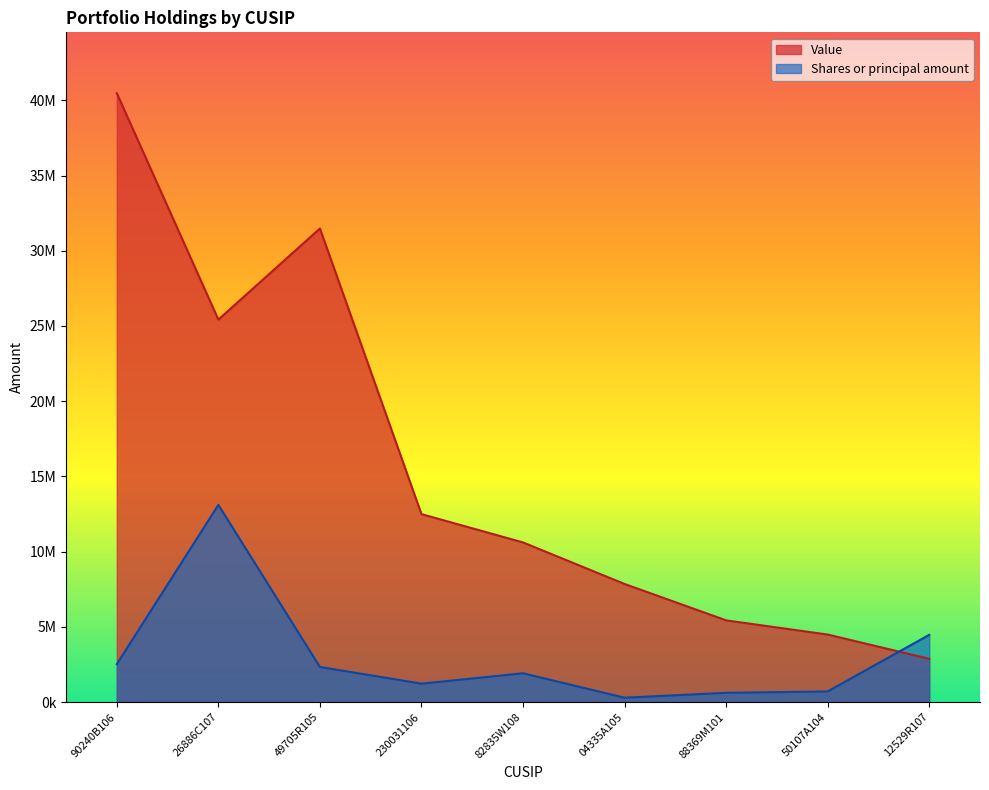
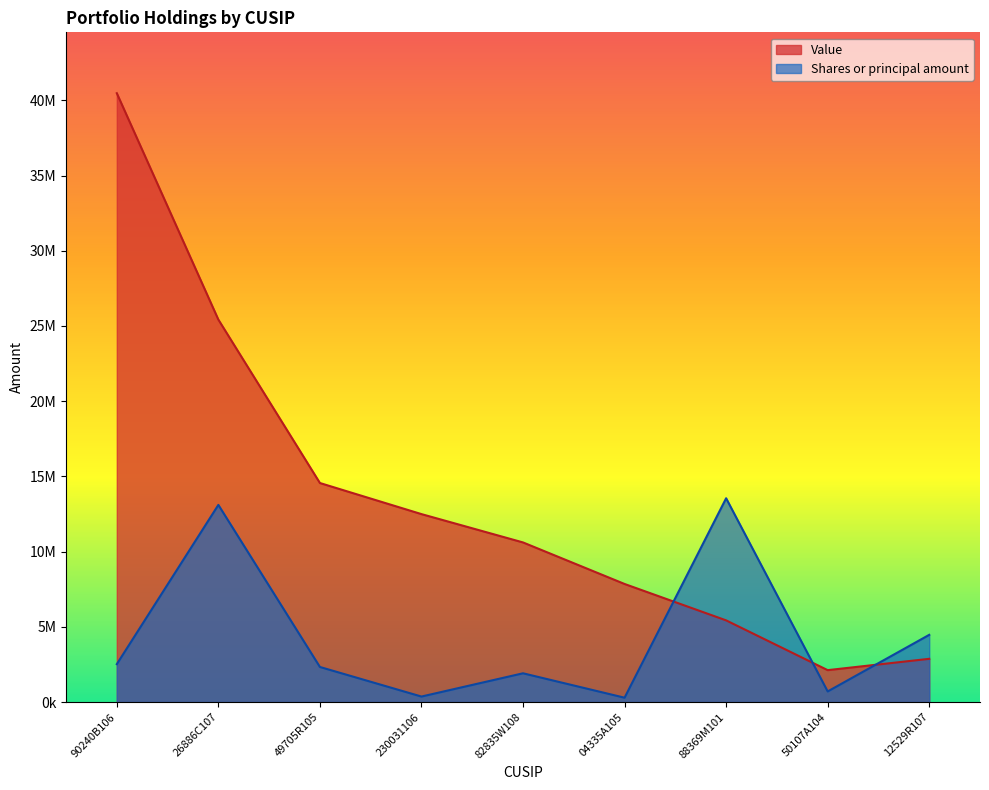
Value, 49705R105: 31500000 -> 14600000
Shares or principal amount, 230031106: 1200000 -> 400000
Shares or principal amount, 88369M101: 600000 -> 13500000
Value, 50107A104: 4500000 -> 2100000
